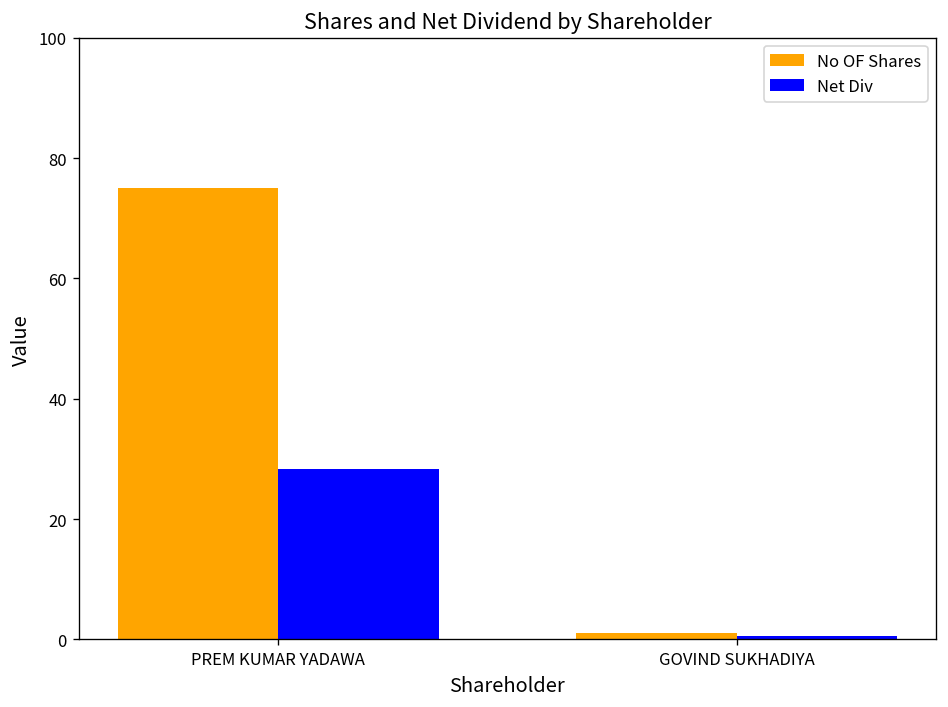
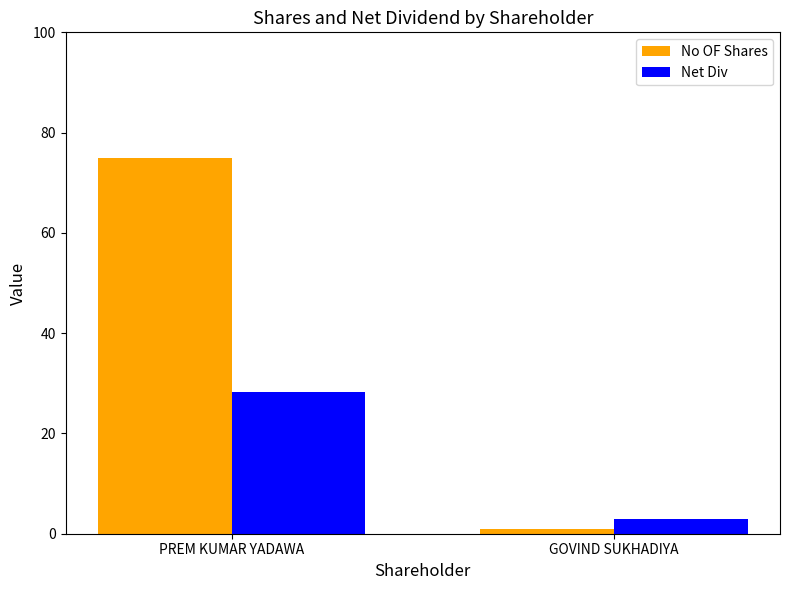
Net Div, GOVIND SUKHADIYA: 1 -> 3
